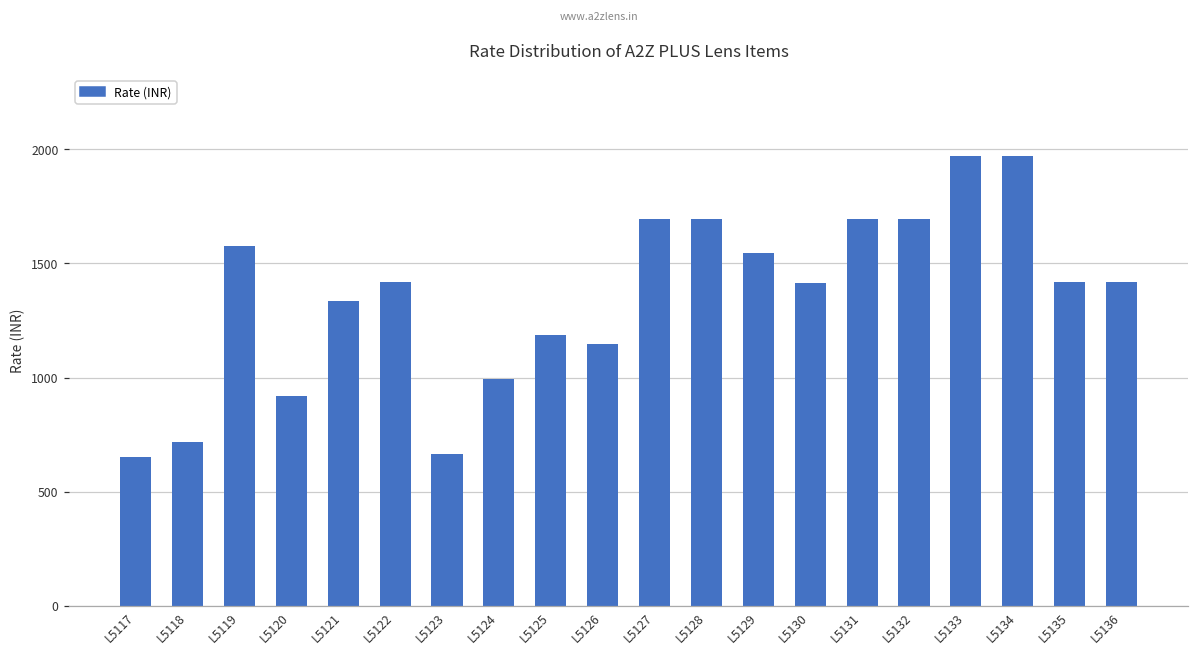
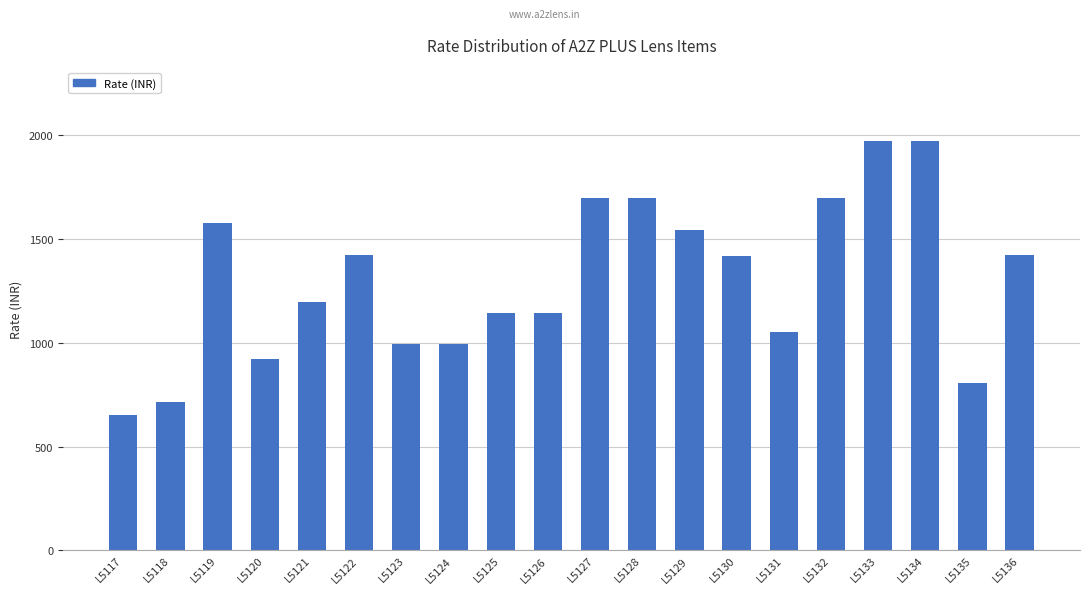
L5121: 1340 -> 1200
L5123: 670 -> 1000
L5125: 1190 -> 1150
L5131: 1700 -> 1050
L5135: 1420 -> 810
